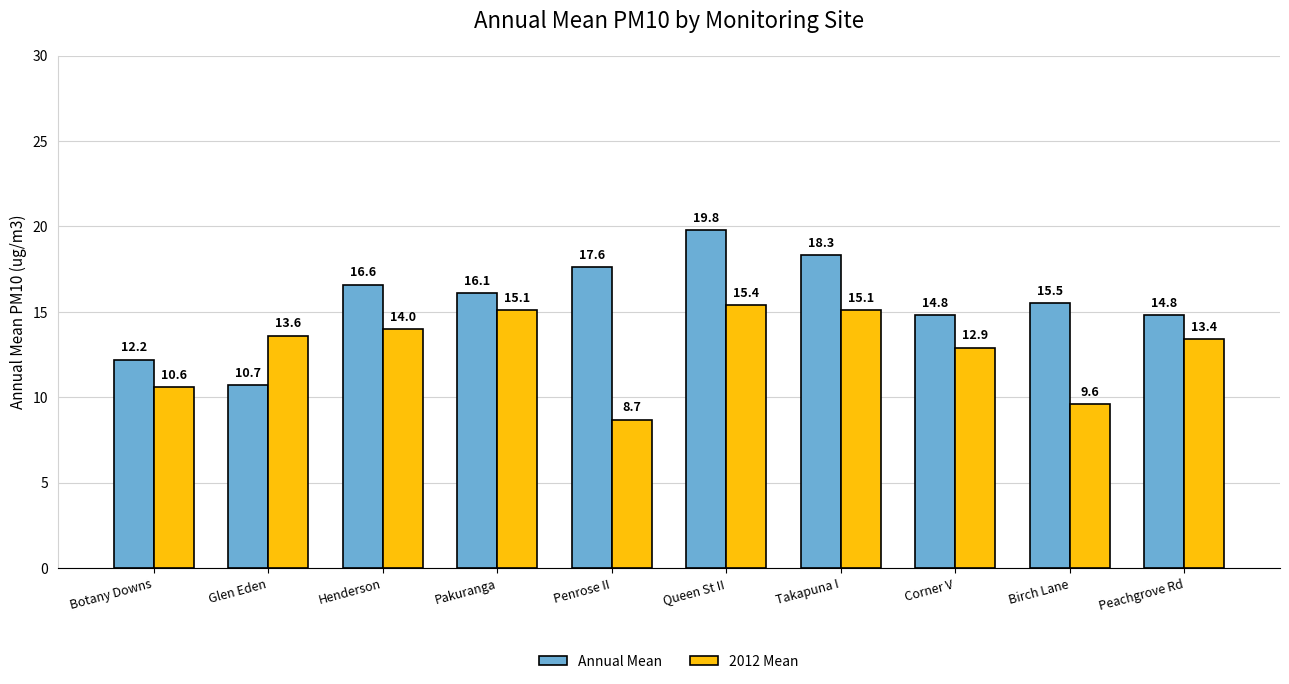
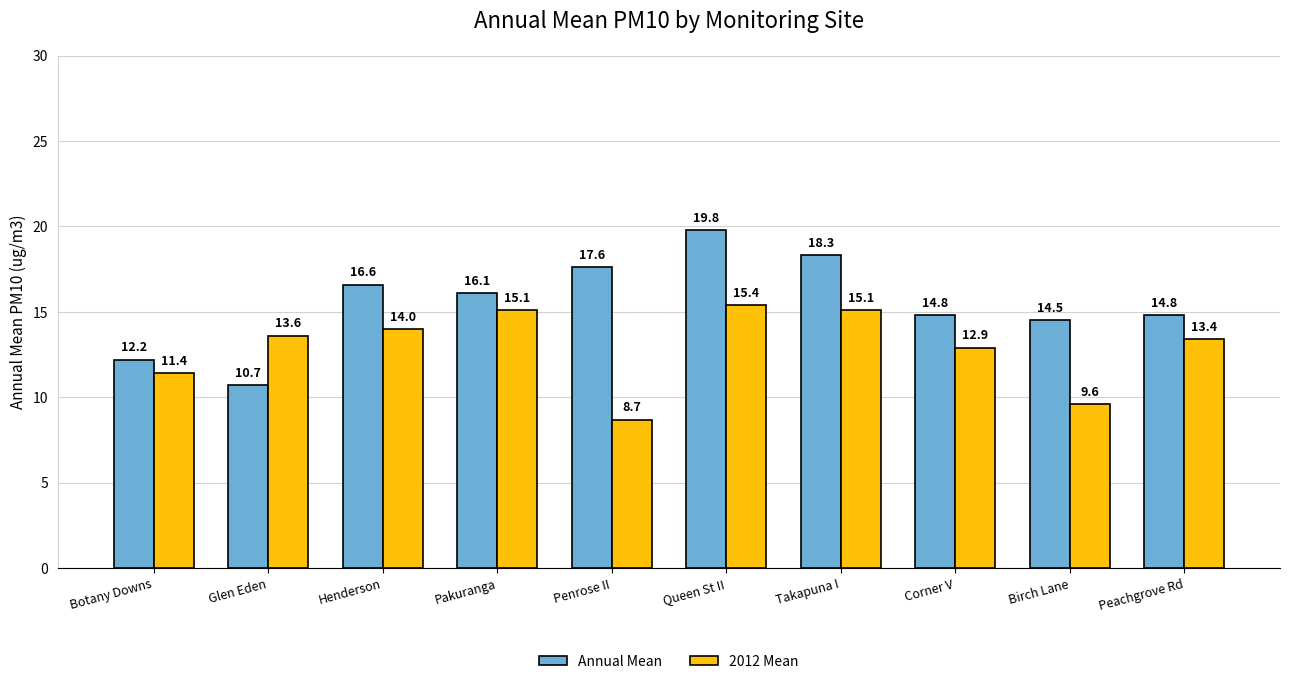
2012 Mean, Botany Downs: 10.6 -> 11.4
Annual Mean, Birch Lane: 15.5 -> 14.5
